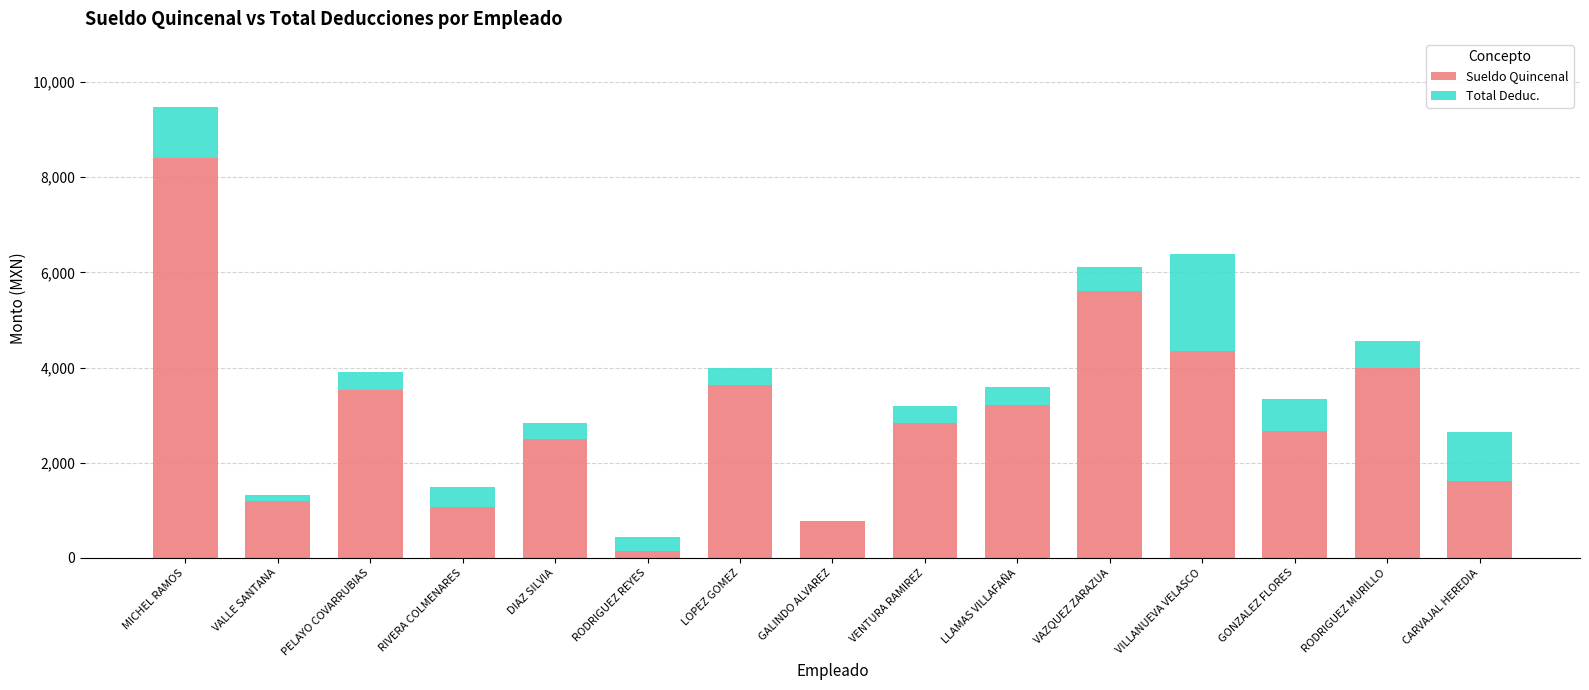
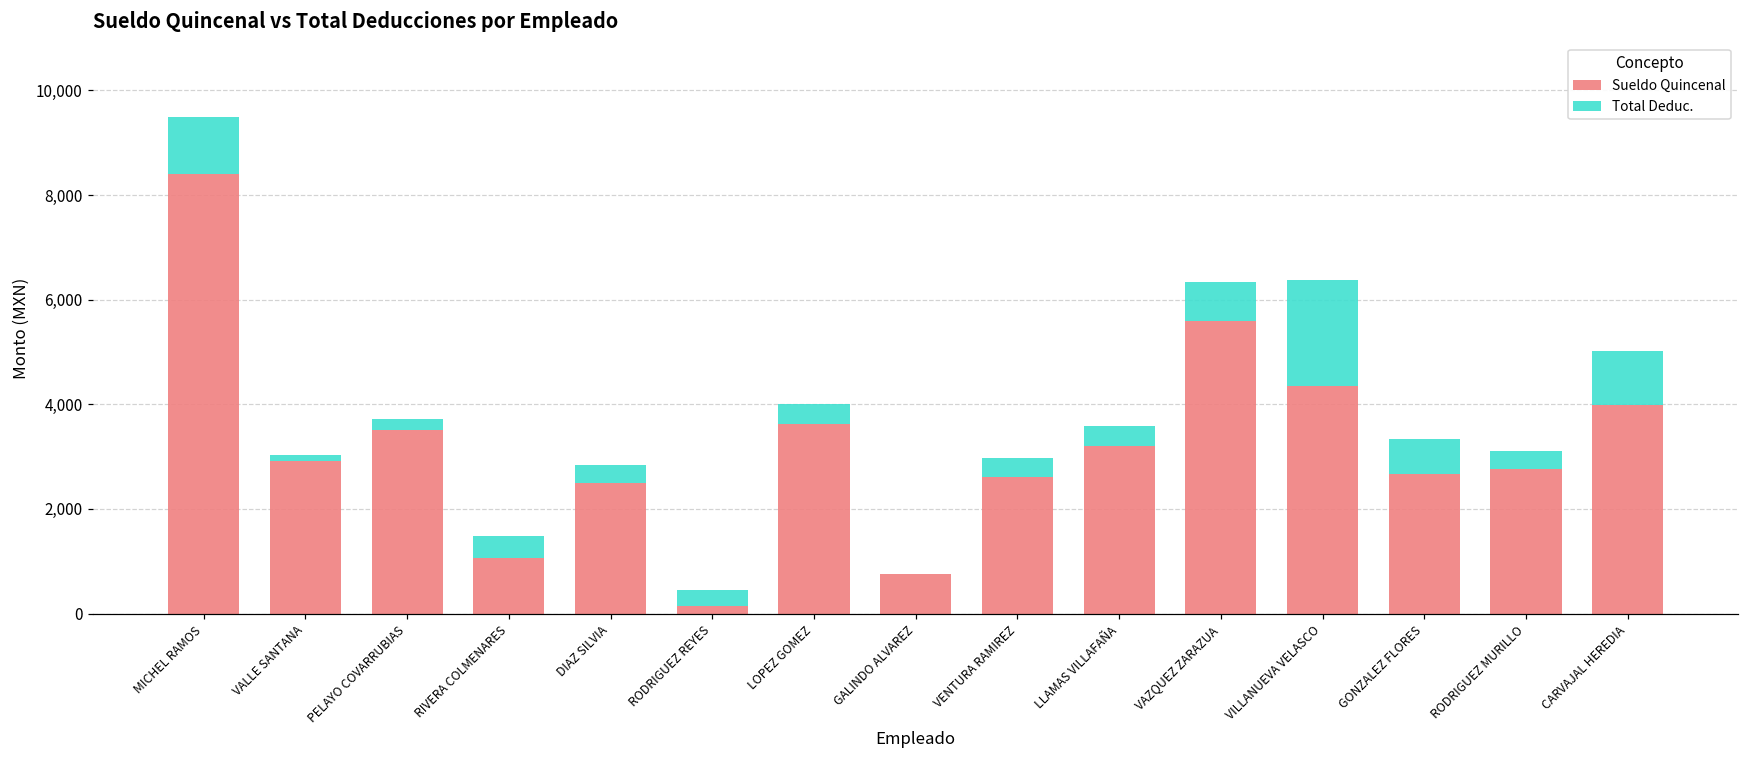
Sueldo Quincenal, VALLE SANTANA: 1,200 -> 2,900
Total Deduc., PELAYO COVARRUBIAS: 400 -> 200
Sueldo Quincenal, VENTURA RAMIREZ: 2,800 -> 2,600
Total Deduc., VAZQUEZ ZARAZUA: 500 -> 700
Sueldo Quincenal, RODRIGUEZ MURILLO: 4,000 -> 2,800
Total Deduc., RODRIGUEZ MURILLO: 600 -> 300
Sueldo Quincenal, CARVAJAL HEREDIA: 1,600 -> 4,000
